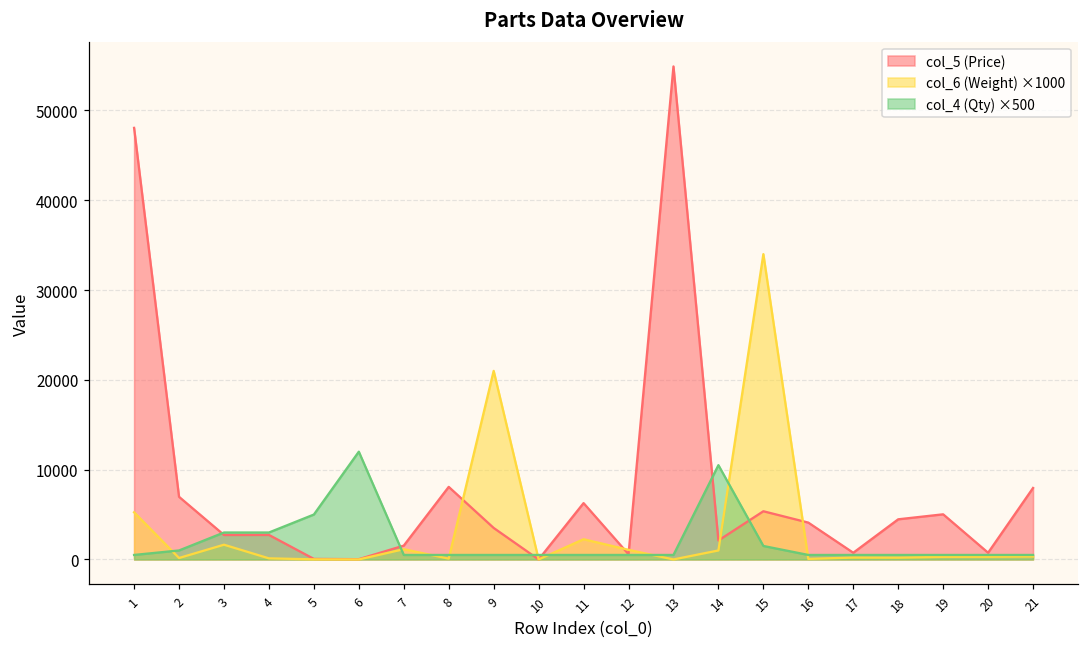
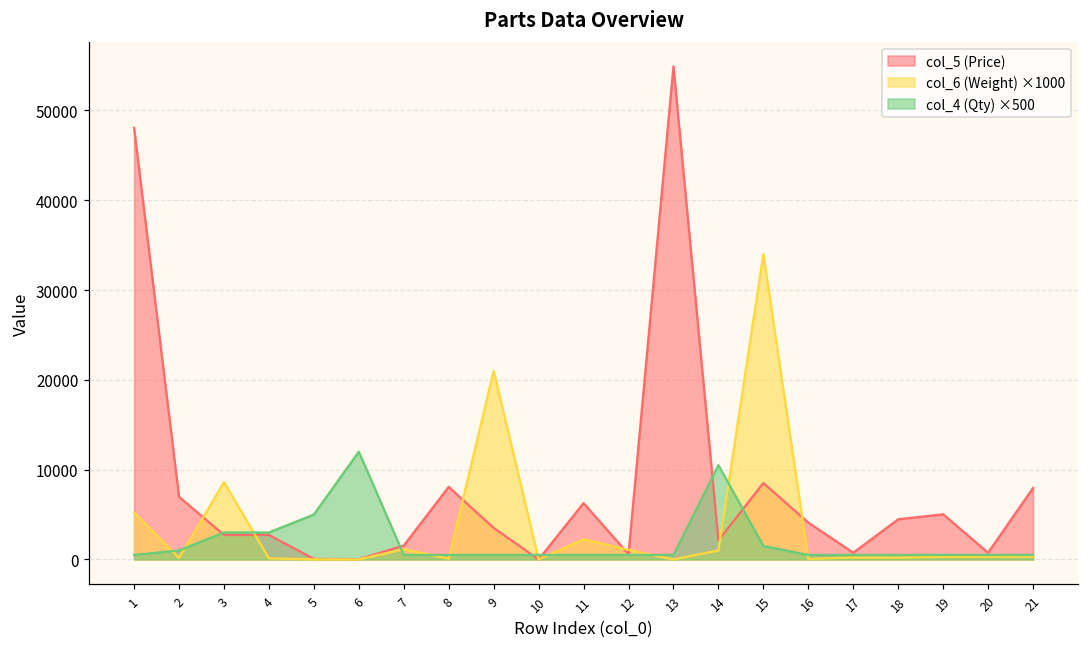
col_6 (Weight) ×1000, 3: 2000 -> 9000
col_5 (Price), 15: 5000 -> 9000
